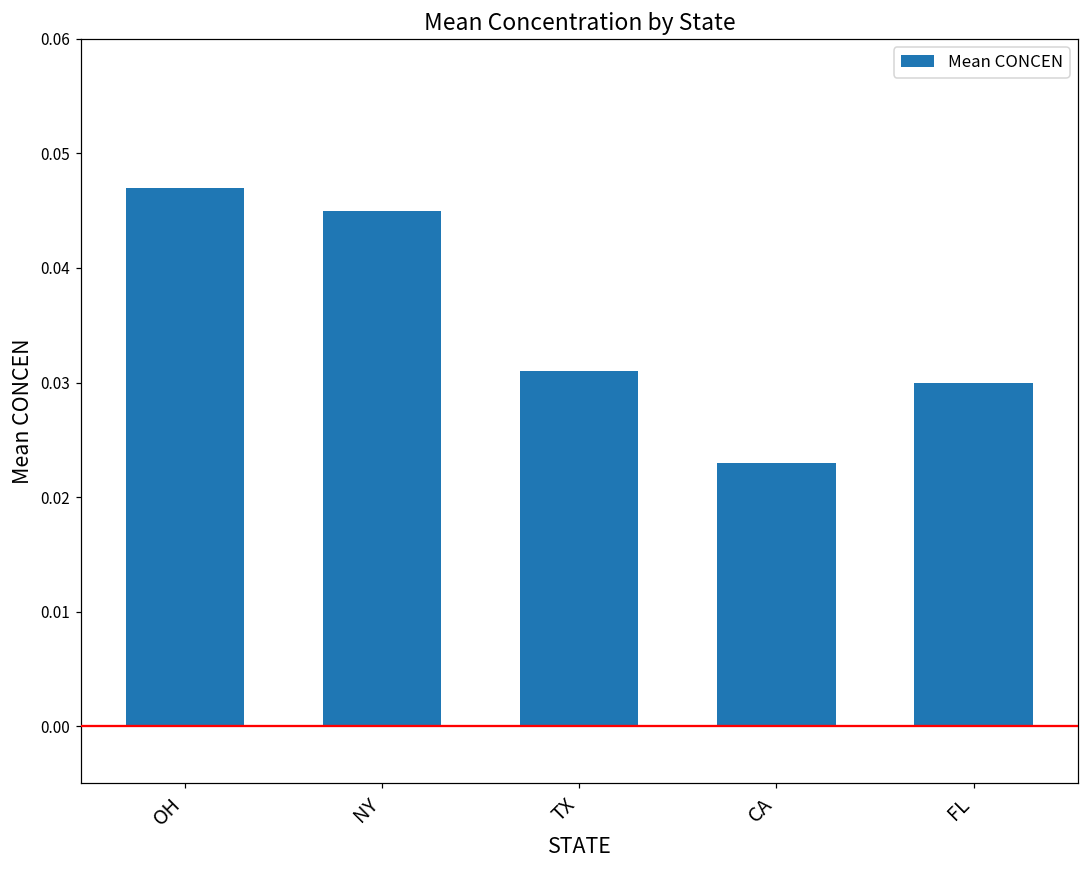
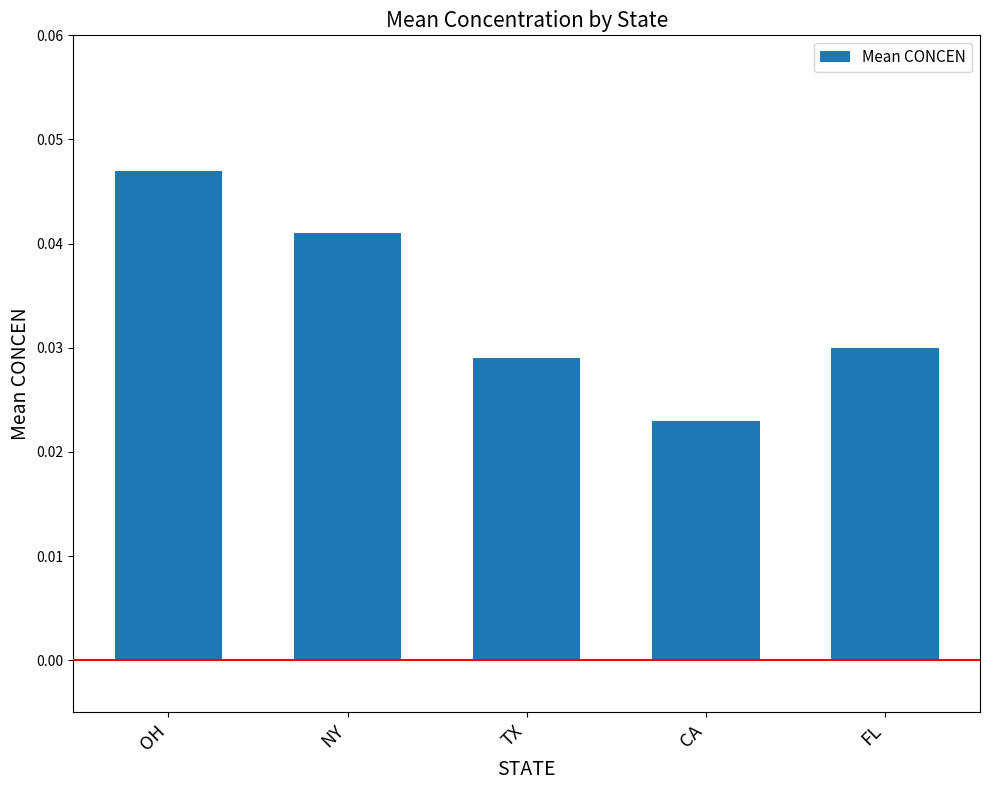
NY: 0.045 -> 0.041
TX: 0.031 -> 0.029
